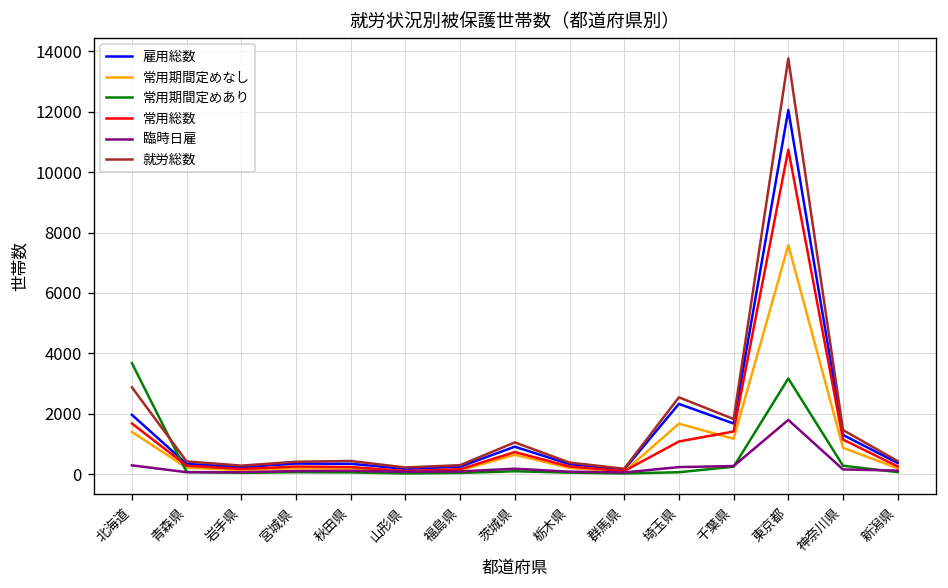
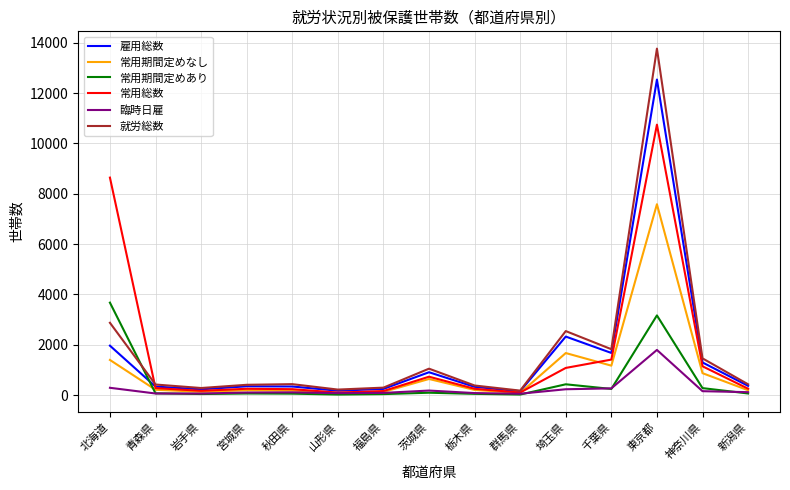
常用総数, 北海道: 1700 -> 8600
常用期間定めあり, 埼玉県: 100 -> 400
雇用総数, 東京都: 12100 -> 12500
